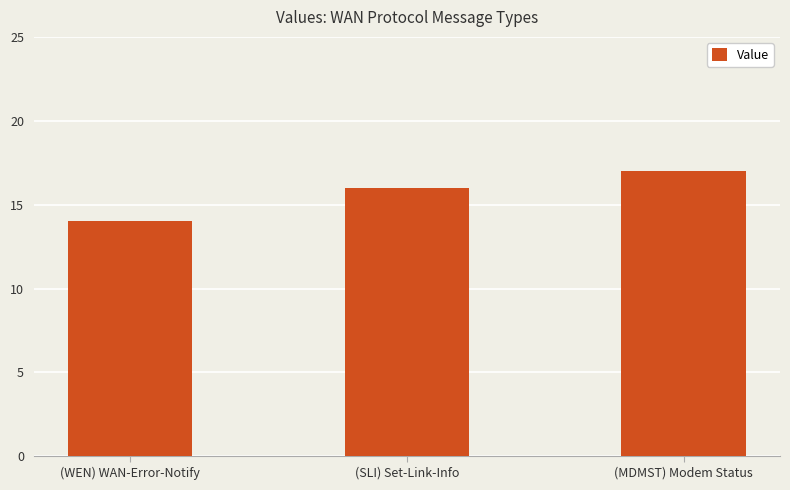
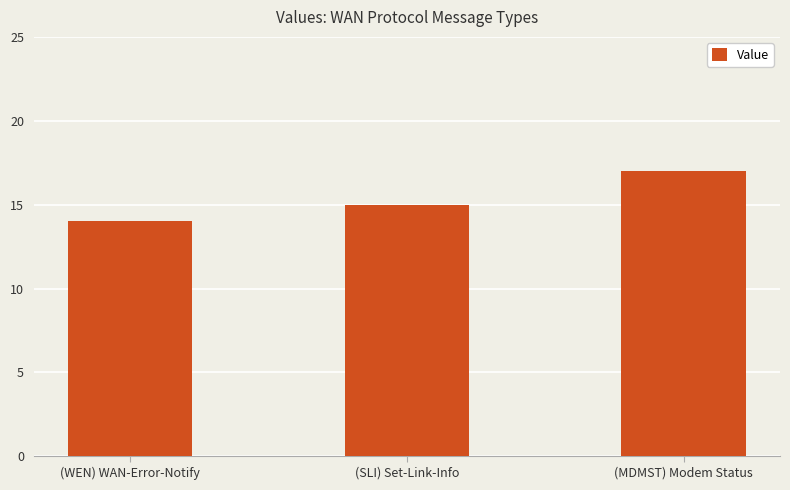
(SLI) Set-Link-Info: 16 -> 15
